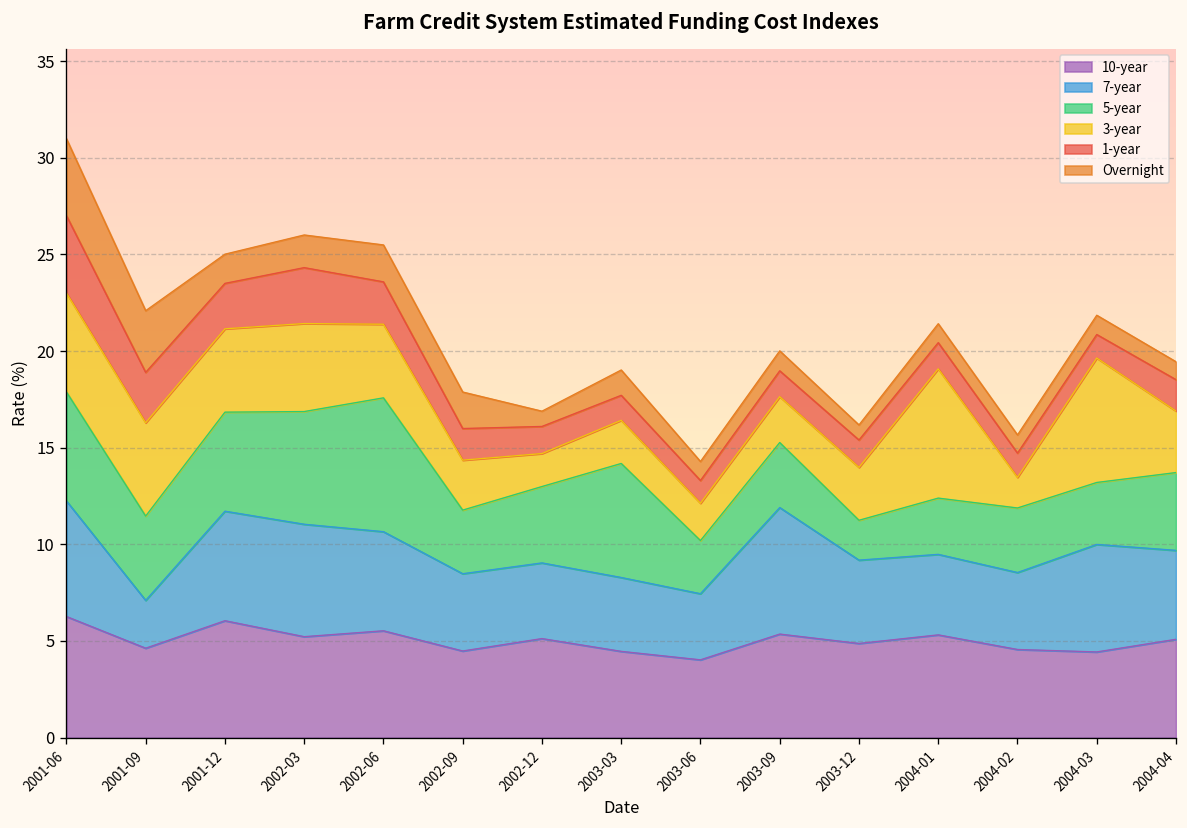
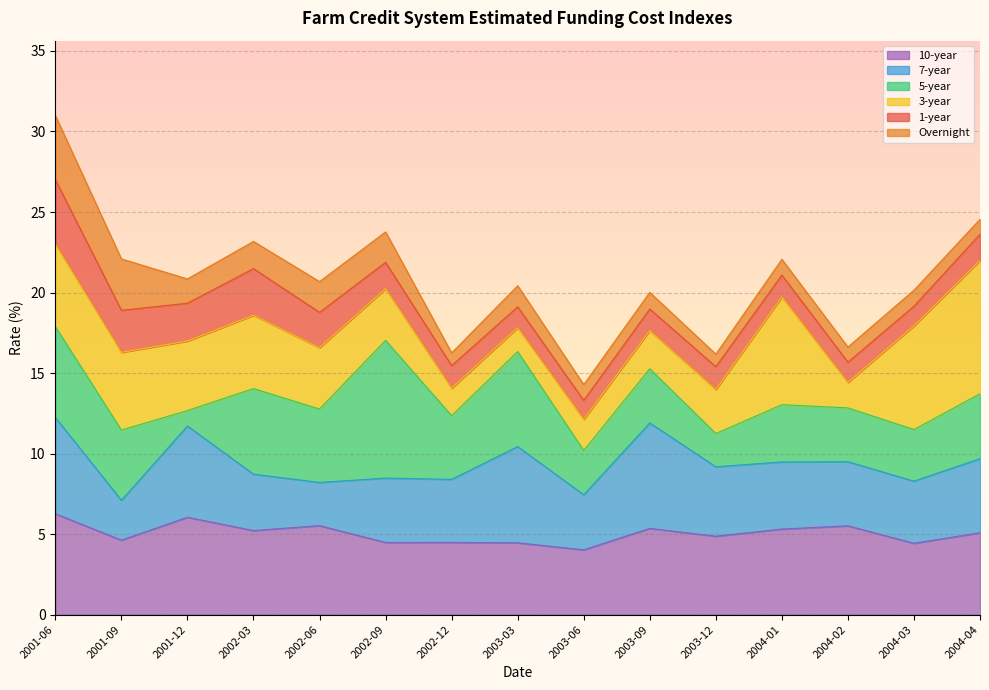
5-year, 2001-12: 5.1 -> 1.0
7-year, 2002-03: 5.8 -> 3.5
5-year, 2002-03: 5.8 -> 5.3
7-year, 2002-06: 5.1 -> 2.7
5-year, 2002-06: 6.9 -> 4.6
5-year, 2002-09: 3.3 -> 8.6
3-year, 2002-09: 2.6 -> 3.2
10-year, 2002-12: 5.1 -> 4.5
7-year, 2003-03: 3.8 -> 6.0
3-year, 2003-03: 2.2 -> 1.5
5-year, 2004-01: 2.9 -> 3.6
10-year, 2004-02: 4.6 -> 5.5
7-year, 2004-03: 5.6 -> 3.9
3-year, 2004-04: 3.2 -> 8.3
